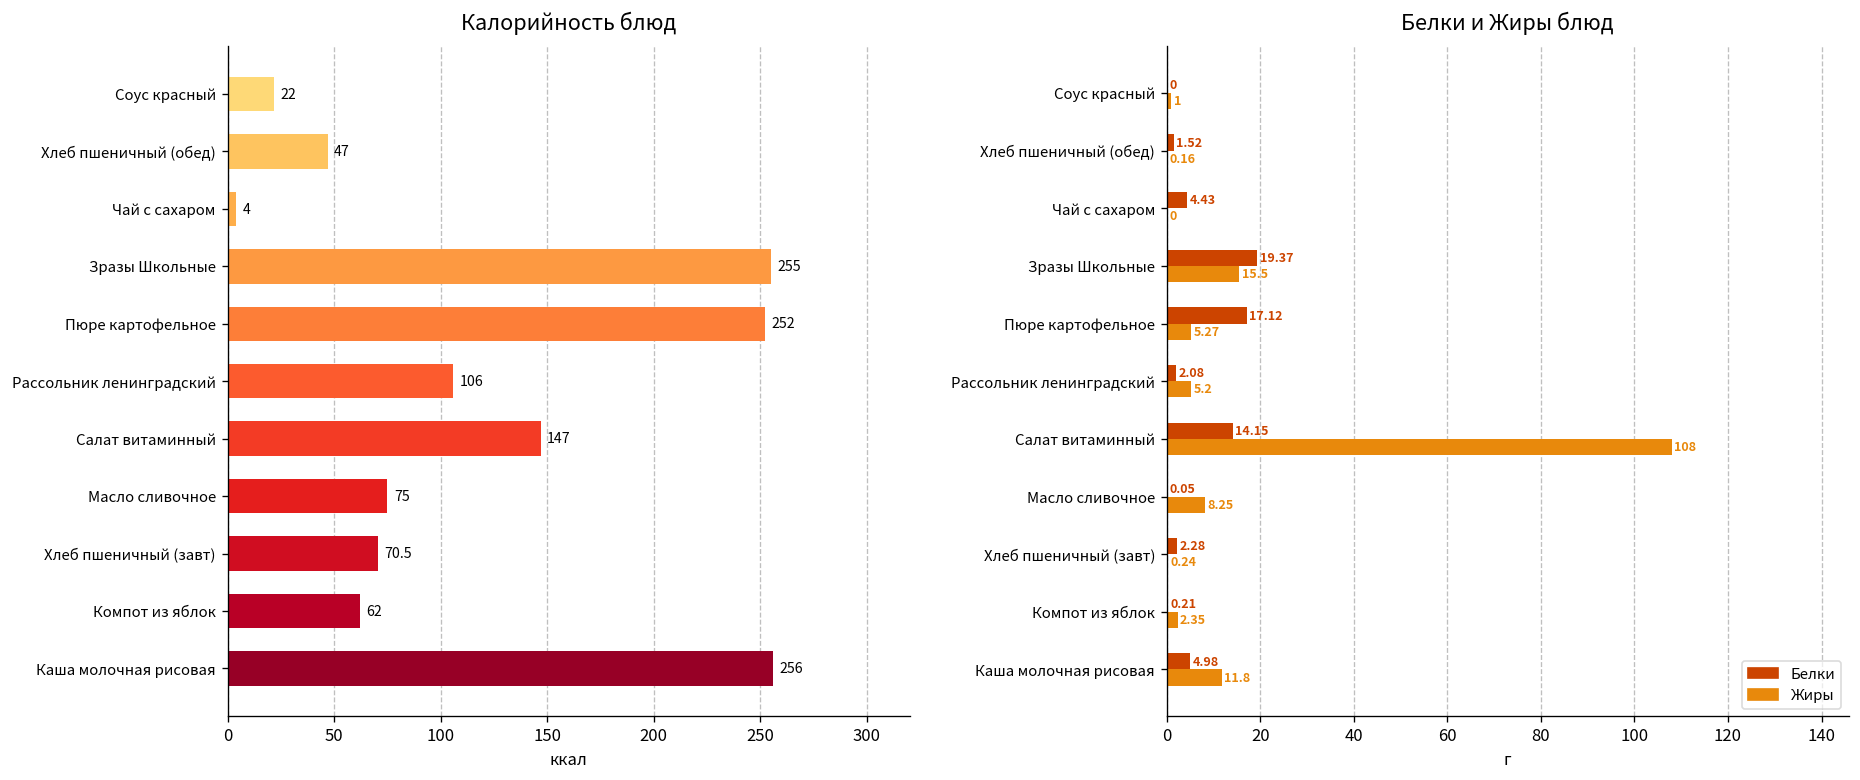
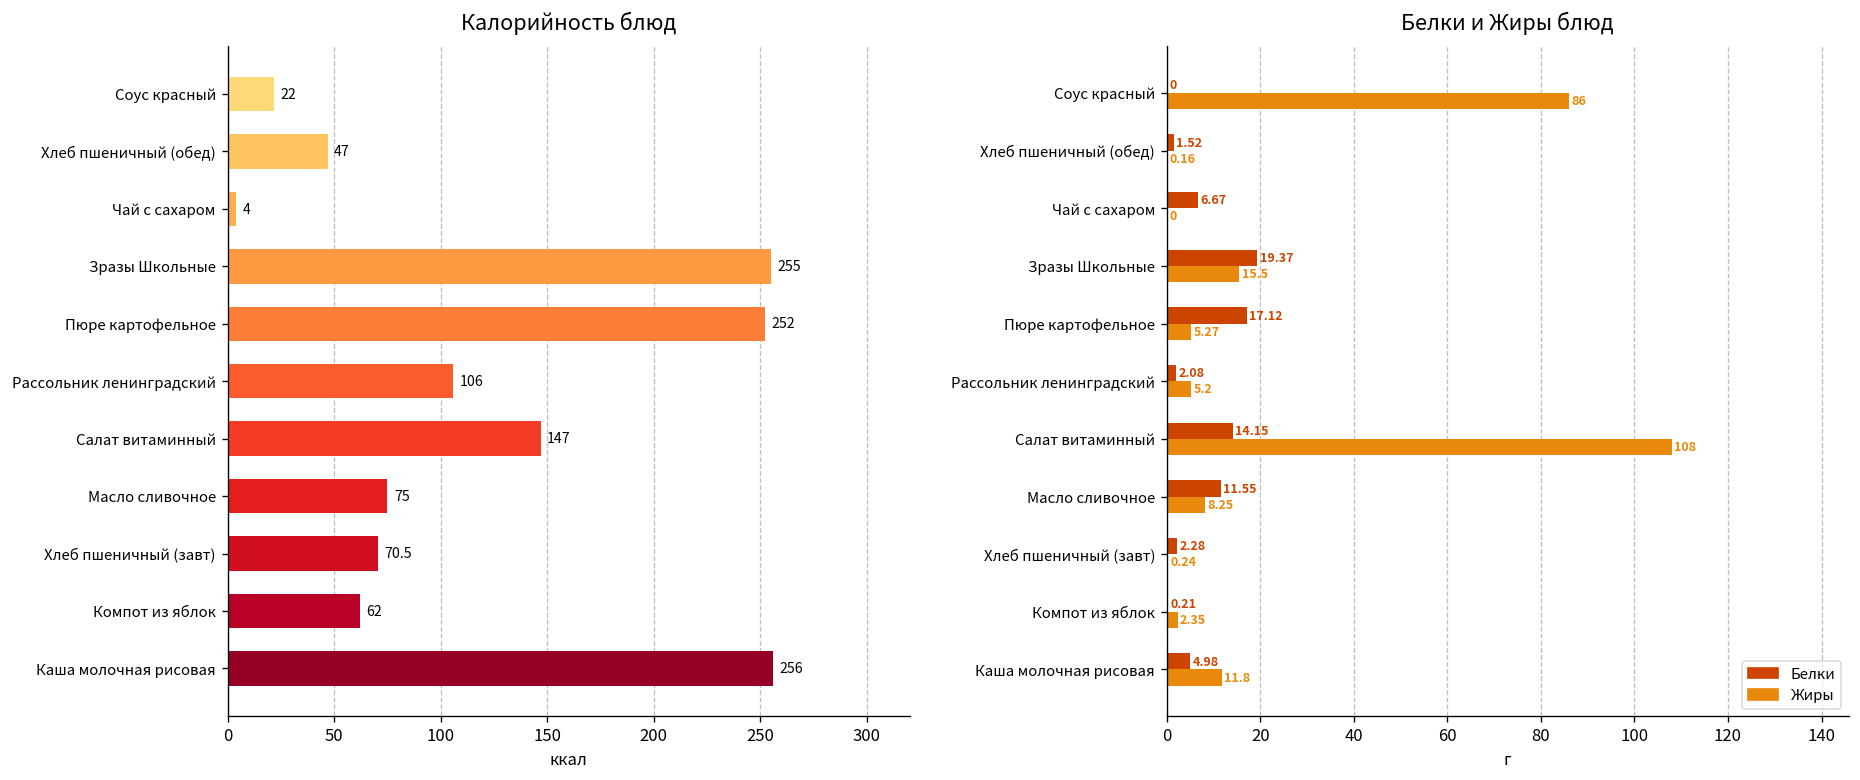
Белки и Жиры блюд, Жиры, Соус красный: 1 -> 86
Белки и Жиры блюд, Белки, Чай с сахаром: 4.43 -> 6.67
Белки и Жиры блюд, Белки, Масло сливочное: 0.05 -> 11.55
